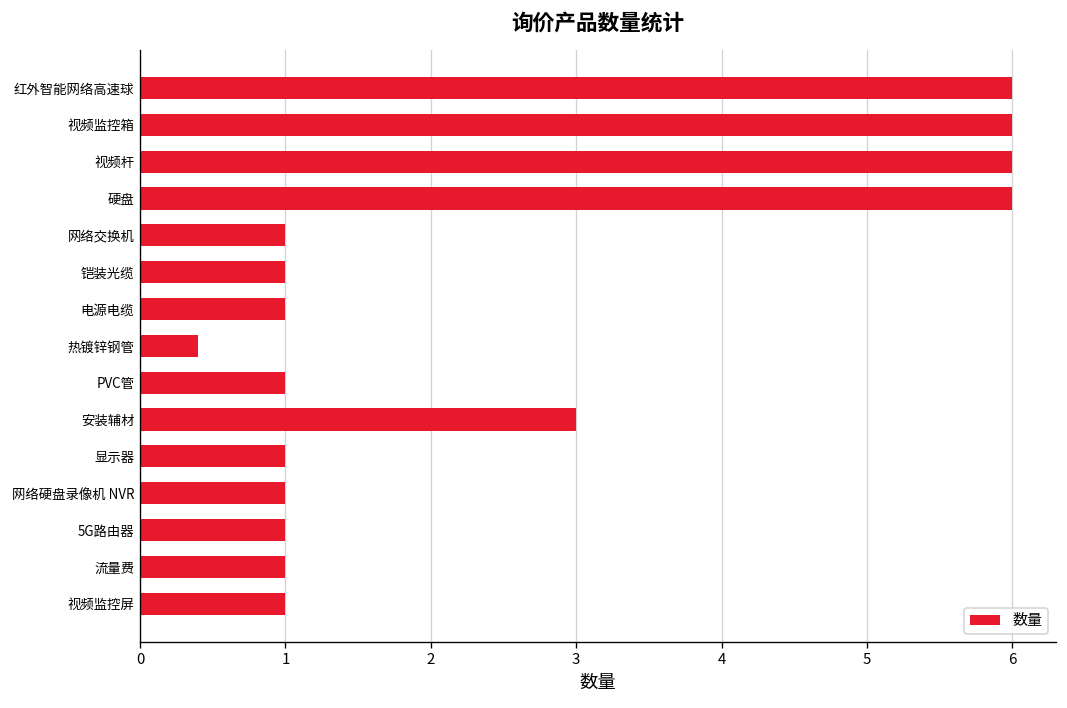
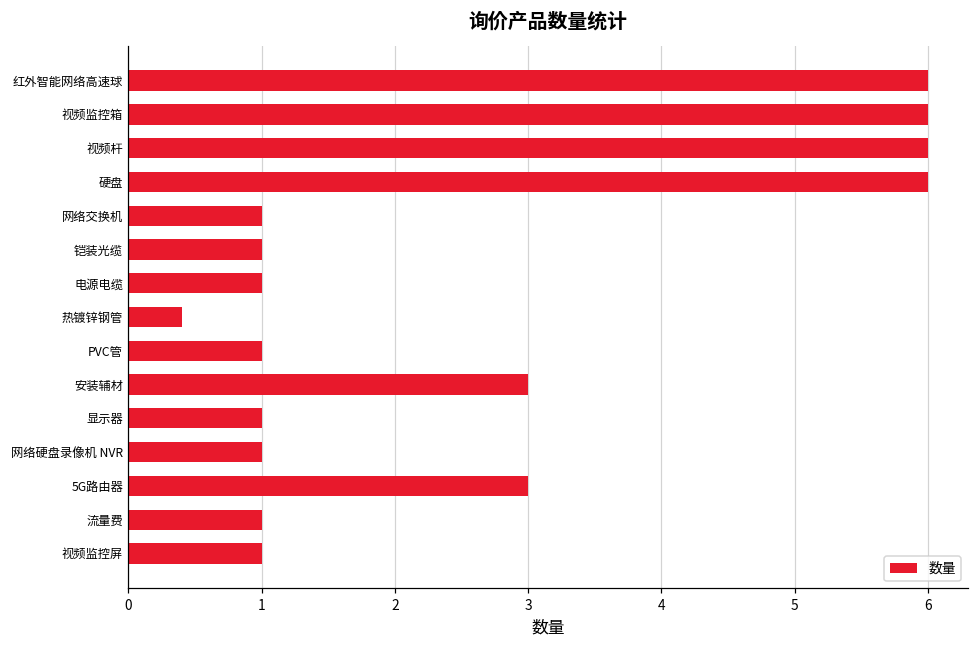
5G路由器: 1 -> 3
